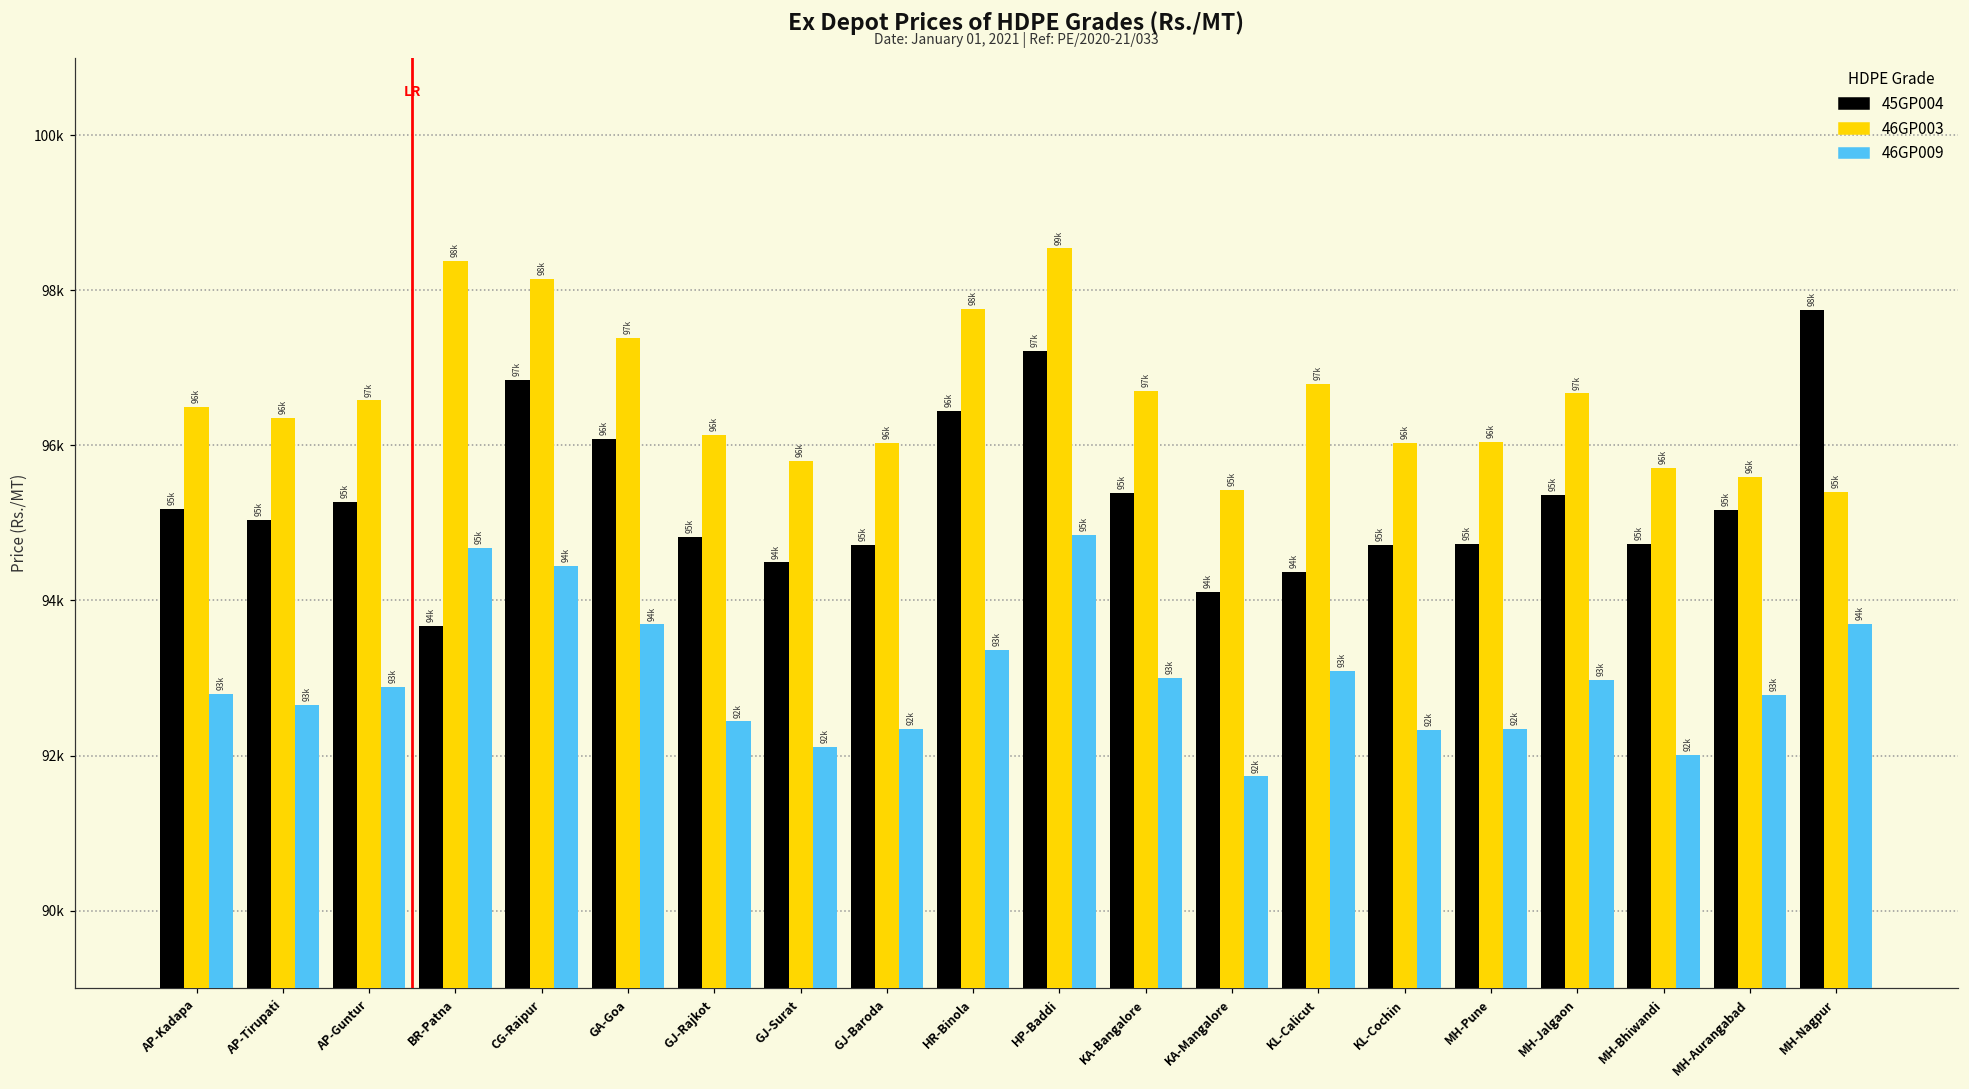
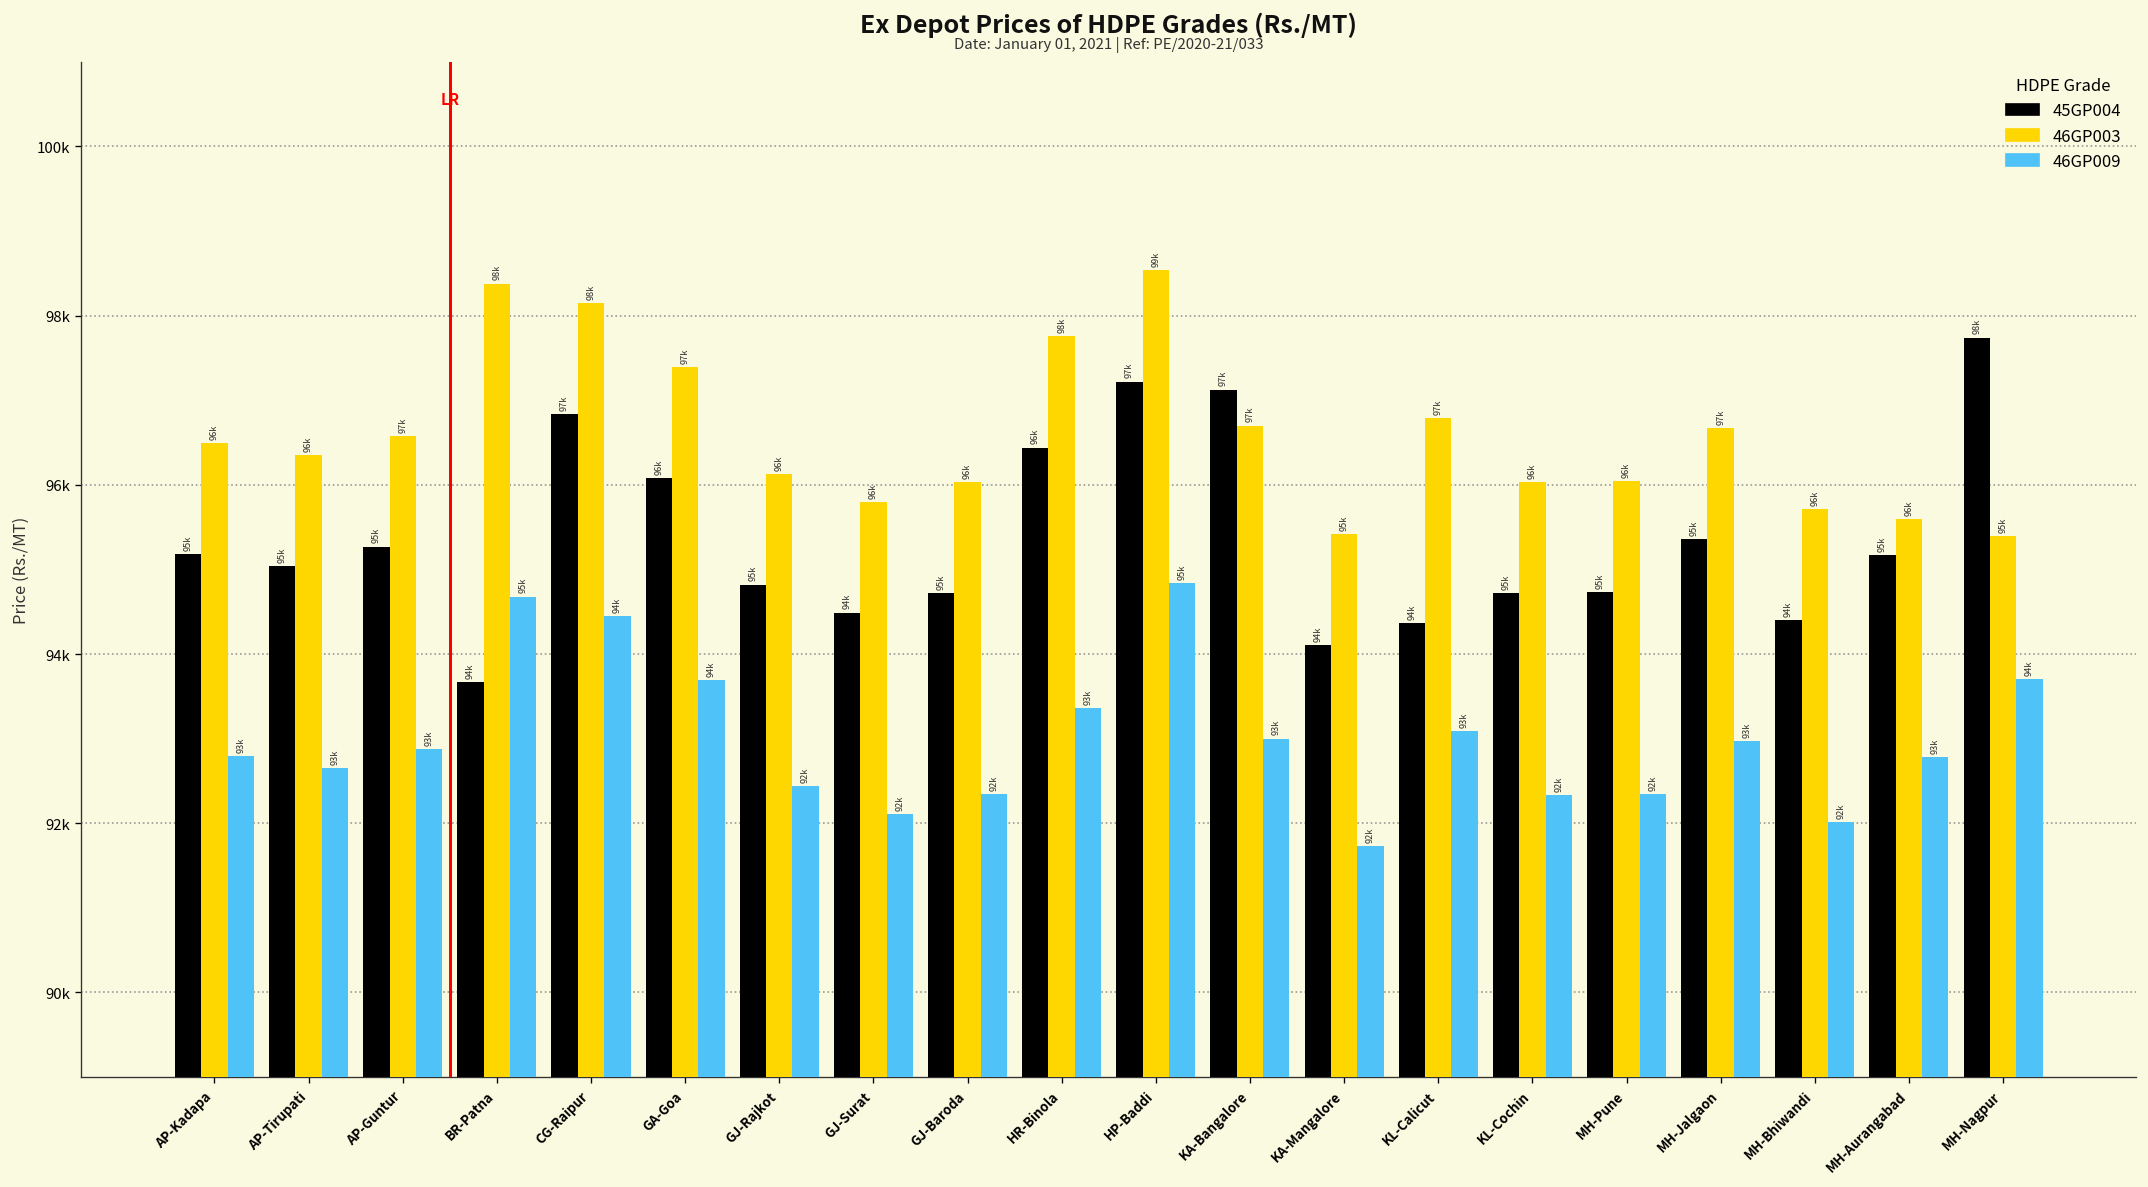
45GP004, KA-Bangalore: 95k -> 97k
45GP004, MH-Bhiwandi: 95k -> 94k
